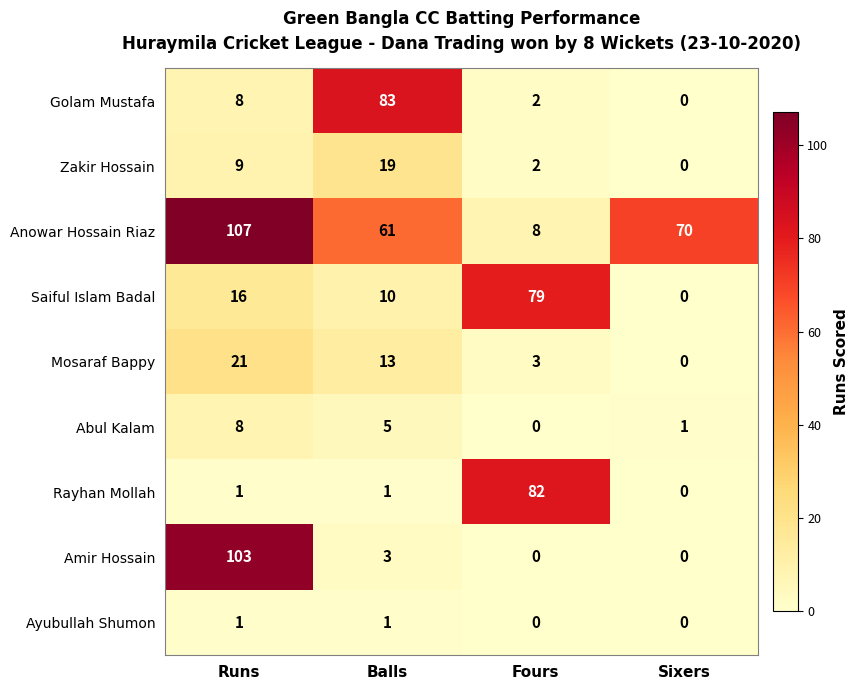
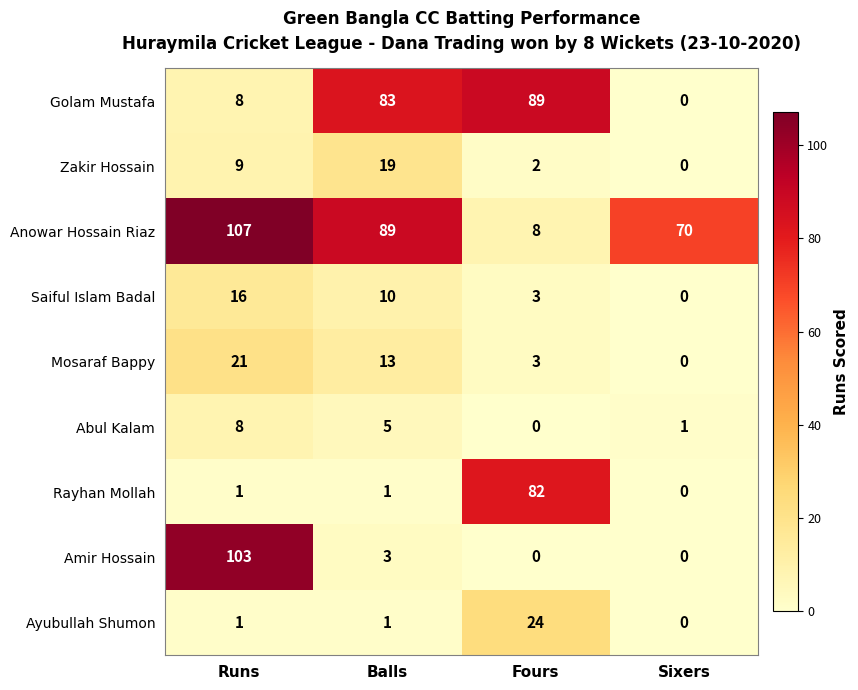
Golam Mustafa, Fours: 2 -> 89
Anowar Hossain Riaz, Balls: 61 -> 89
Saiful Islam Badal, Fours: 79 -> 3
Ayubullah Shumon, Fours: 0 -> 24
